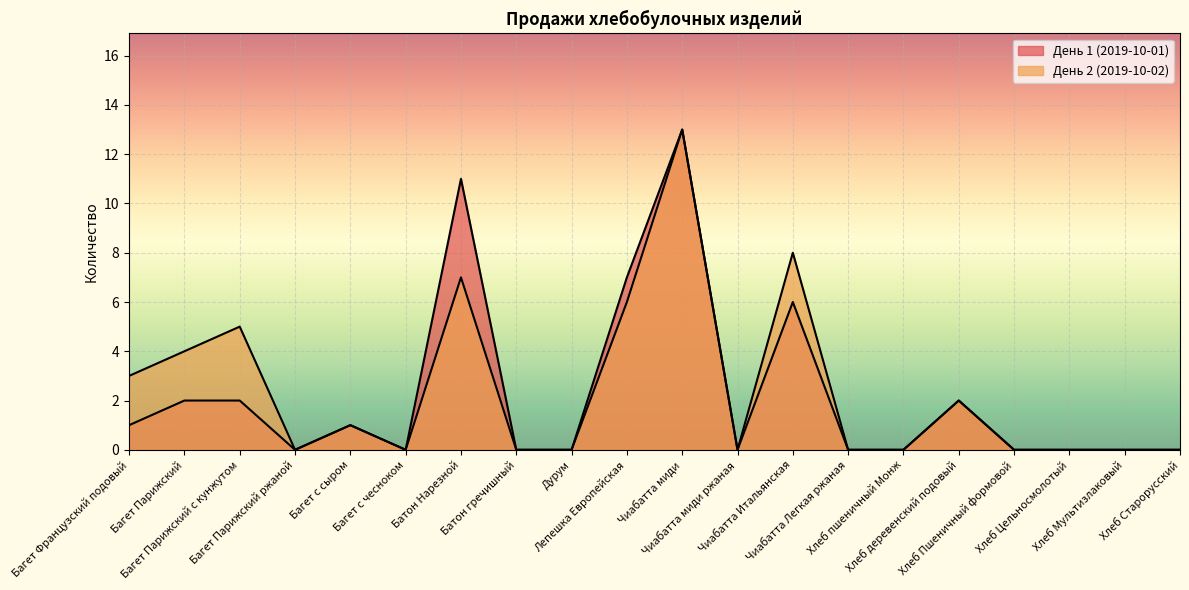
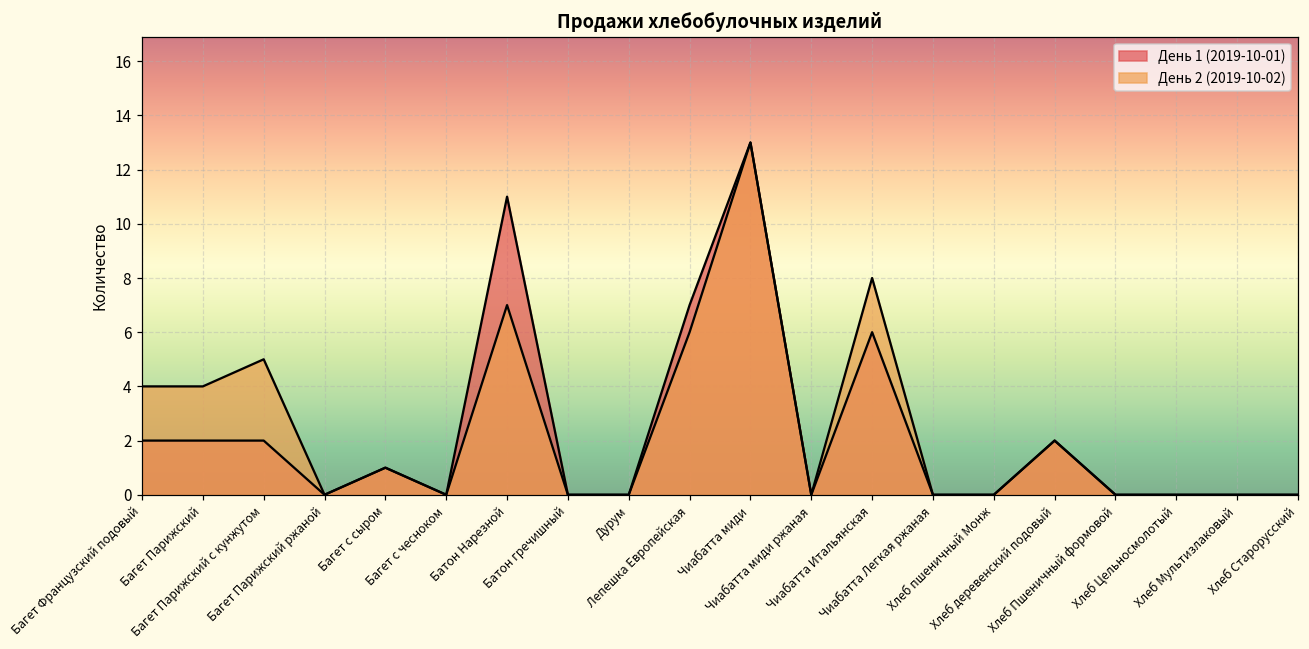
День 1 (2019-10-01), Багет Французский подовый: 1 -> 2
День 2 (2019-10-02), Багет Французский подовый: 3 -> 4
